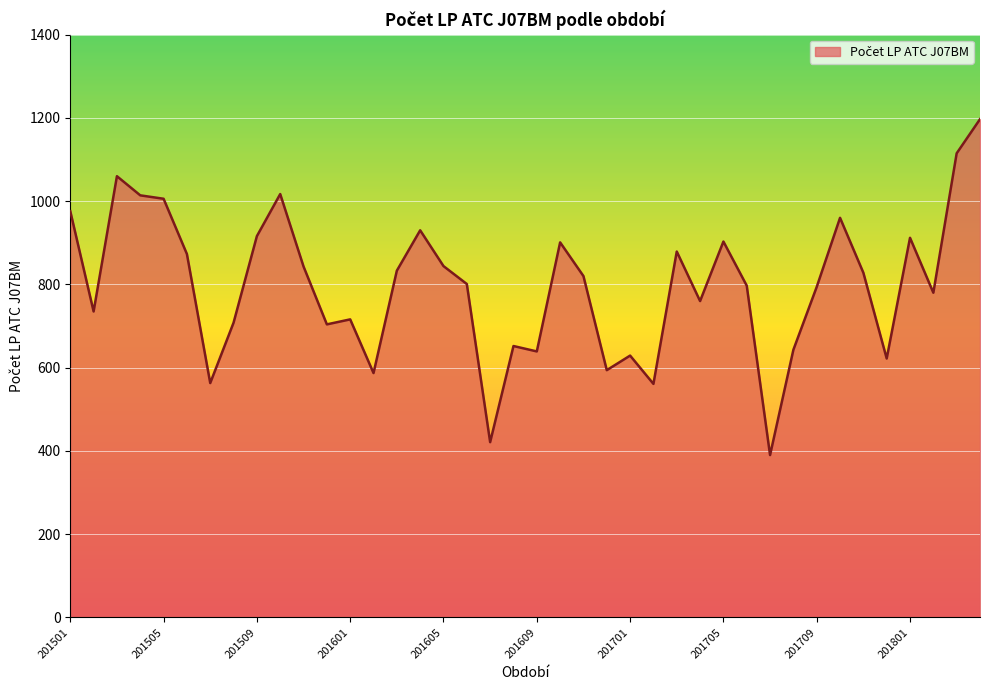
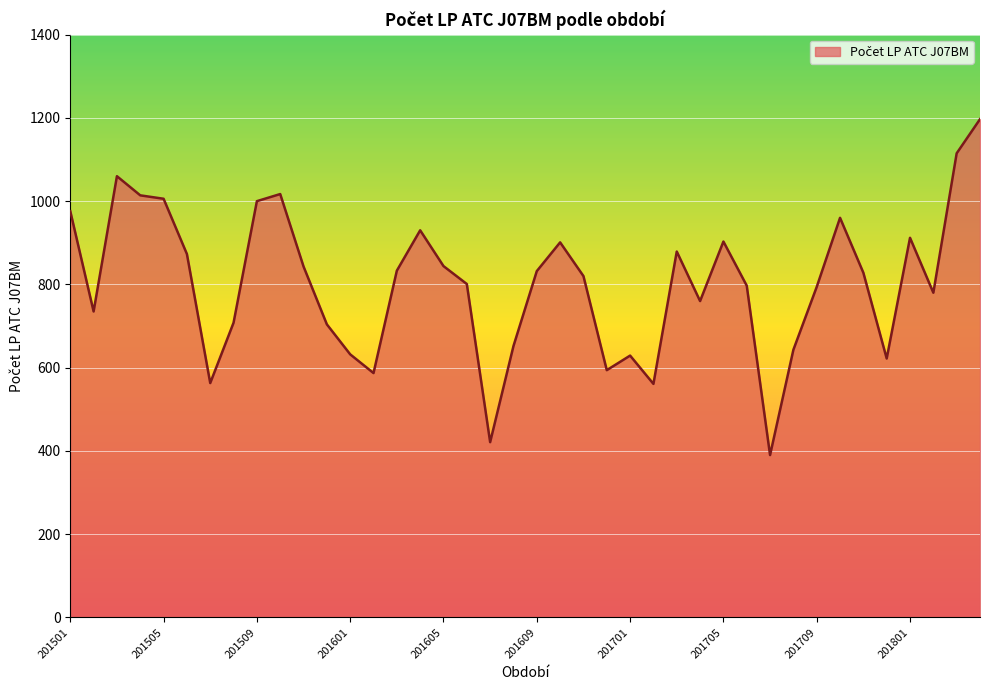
201509: 920 -> 1000
201601: 720 -> 630
201609: 640 -> 830
